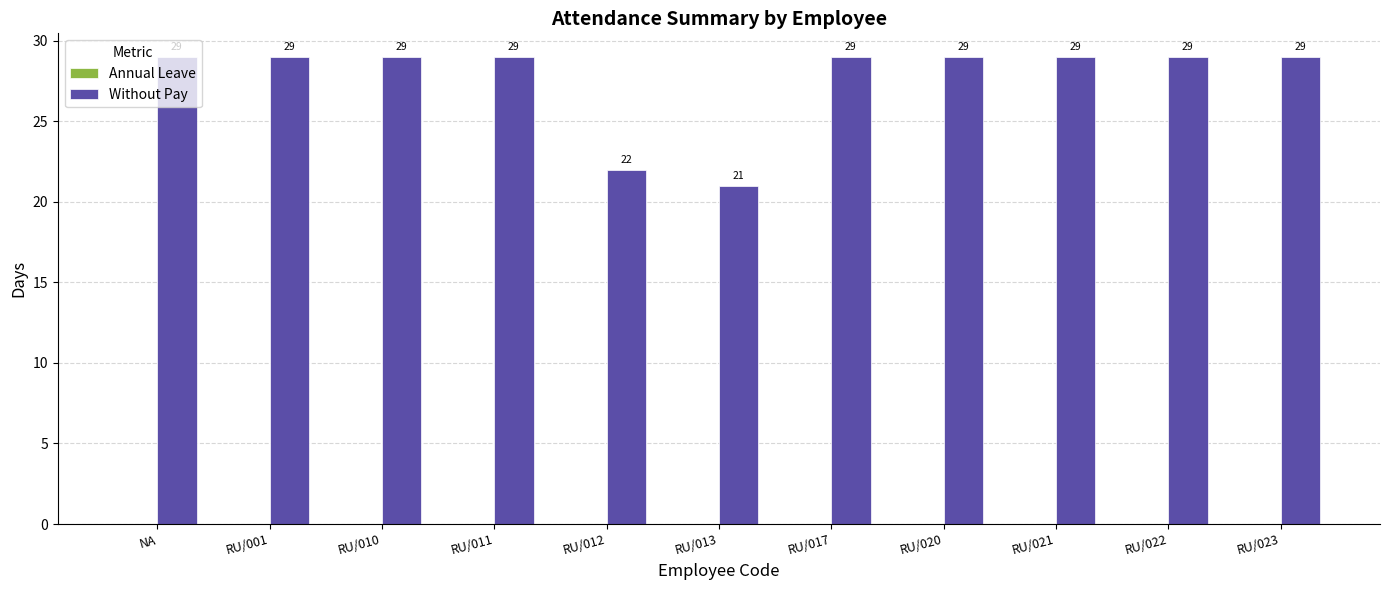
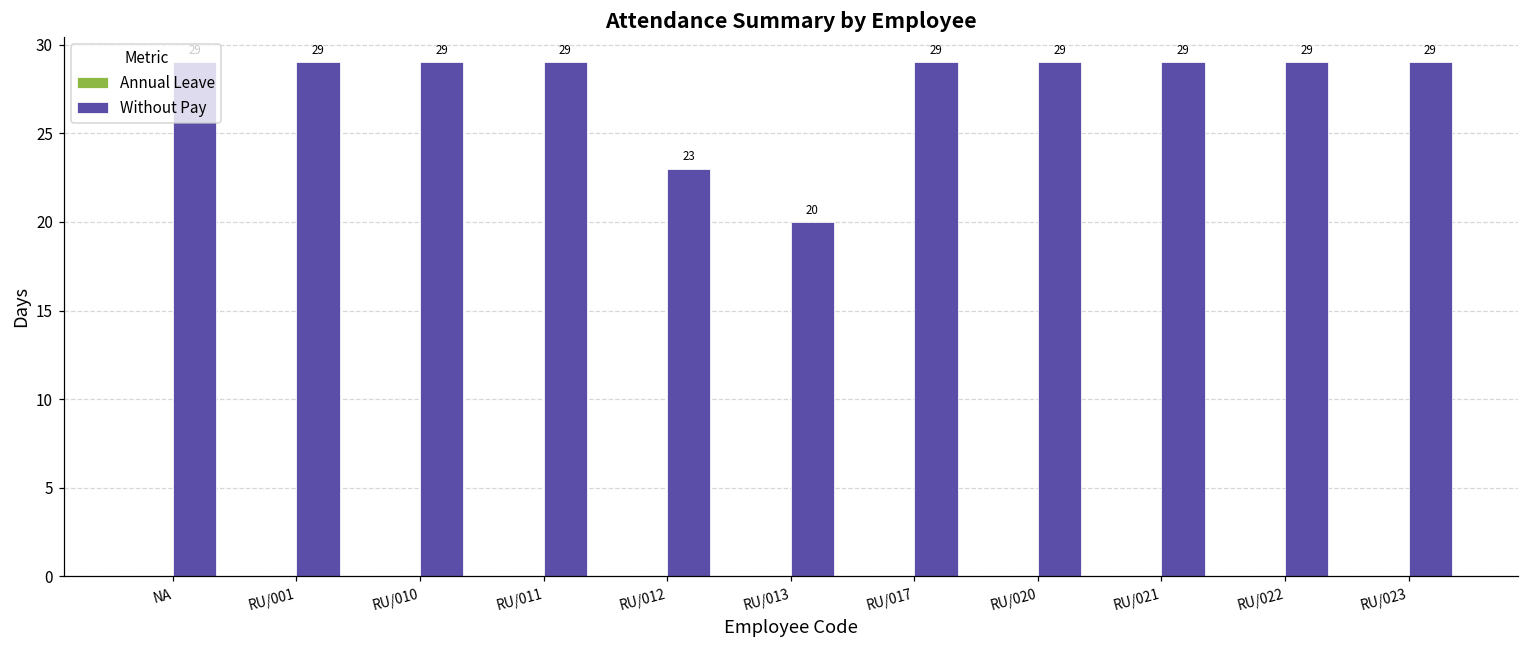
Without Pay, RU/012: 22 -> 23
Without Pay, RU/013: 21 -> 20
